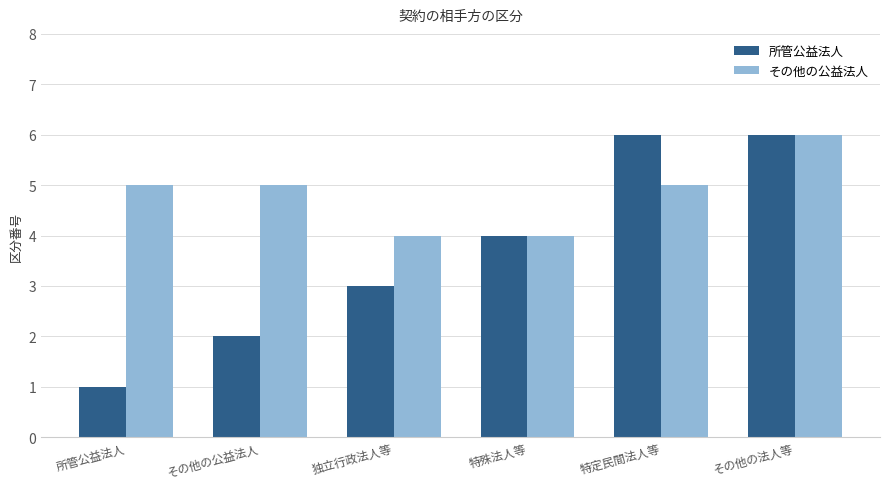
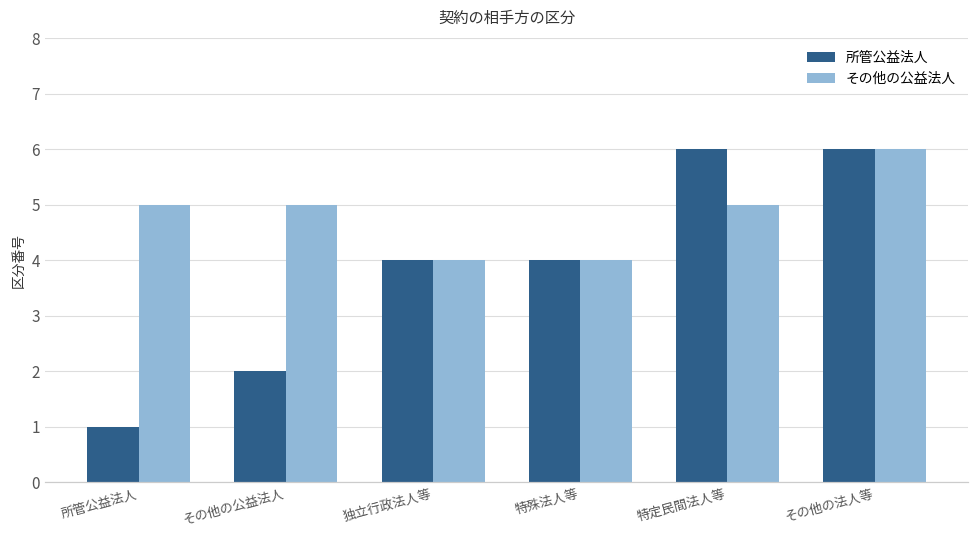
所管公益法人, 独立行政法人等: 3 -> 4
